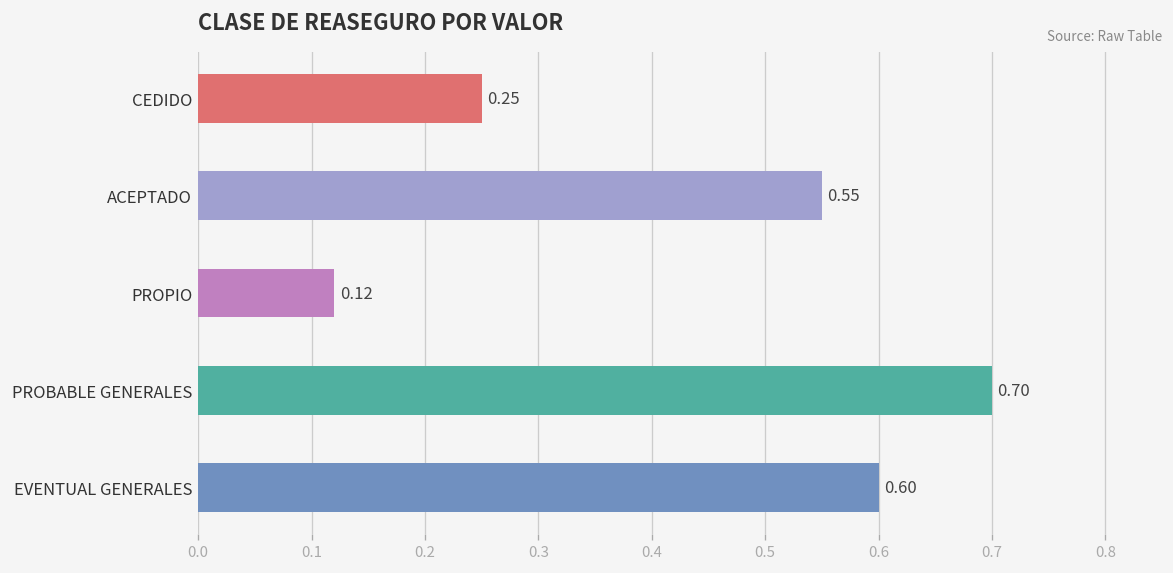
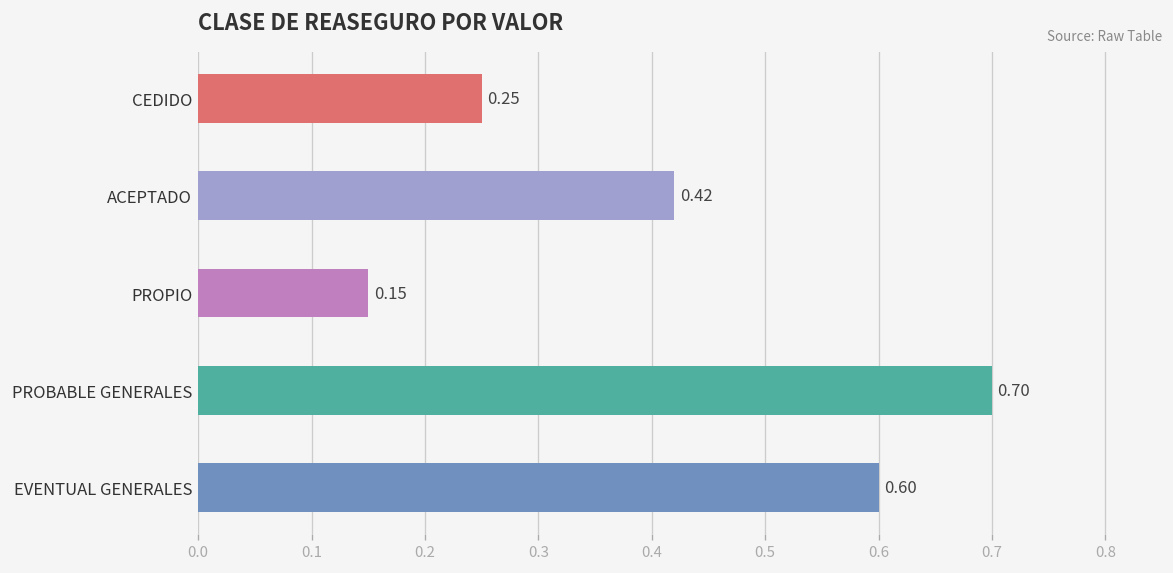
ACEPTADO: 0.55 -> 0.42
PROPIO: 0.12 -> 0.15
